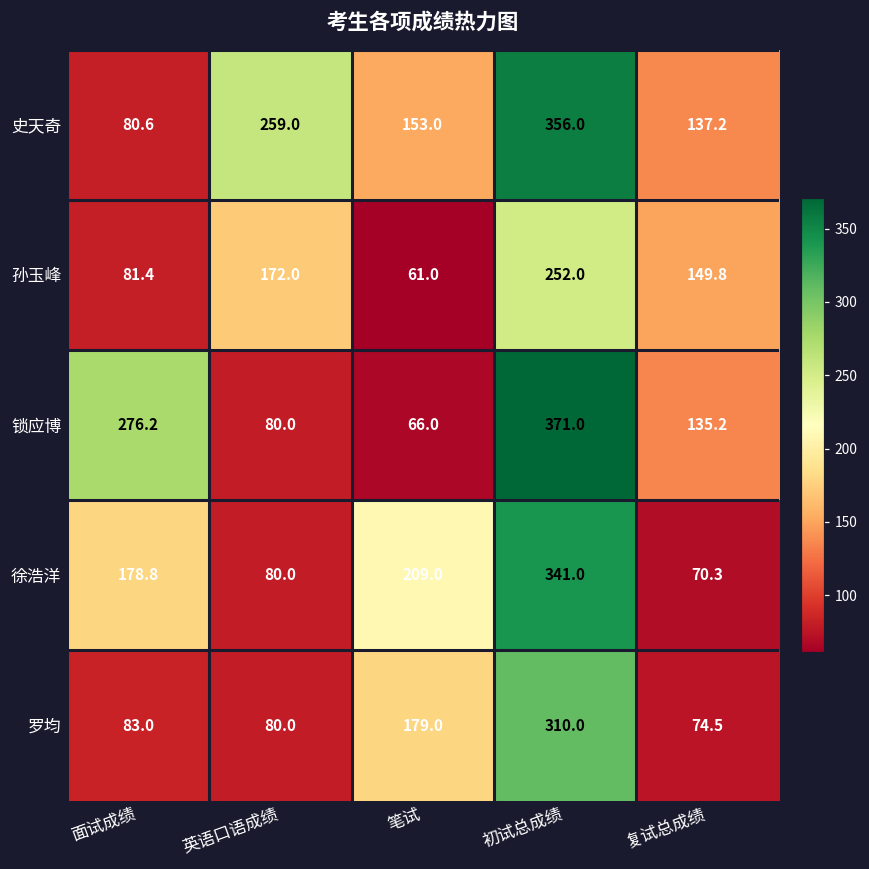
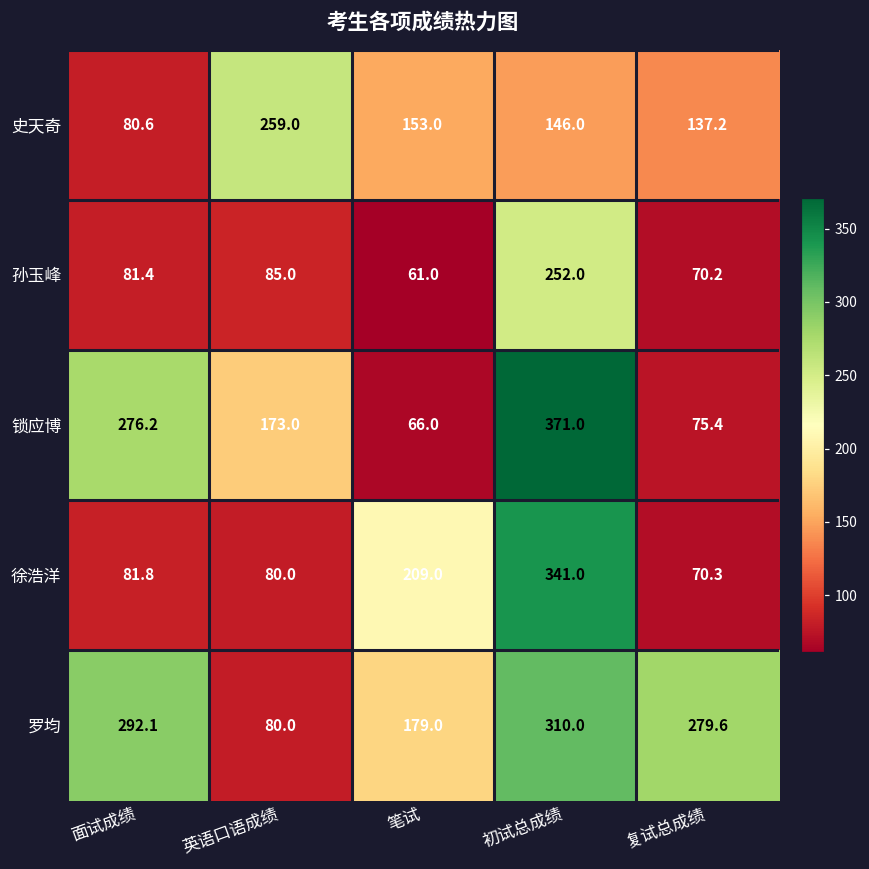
史天奇, 初试总成绩: 356.0 -> 146.0
孙玉峰, 英语口语成绩: 172.0 -> 85.0
孙玉峰, 复试总成绩: 149.8 -> 70.2
锁应博, 英语口语成绩: 80.0 -> 173.0
锁应博, 复试总成绩: 135.2 -> 75.4
徐浩洋, 面试成绩: 178.8 -> 81.8
罗均, 面试成绩: 83.0 -> 292.1
罗均, 复试总成绩: 74.5 -> 279.6
